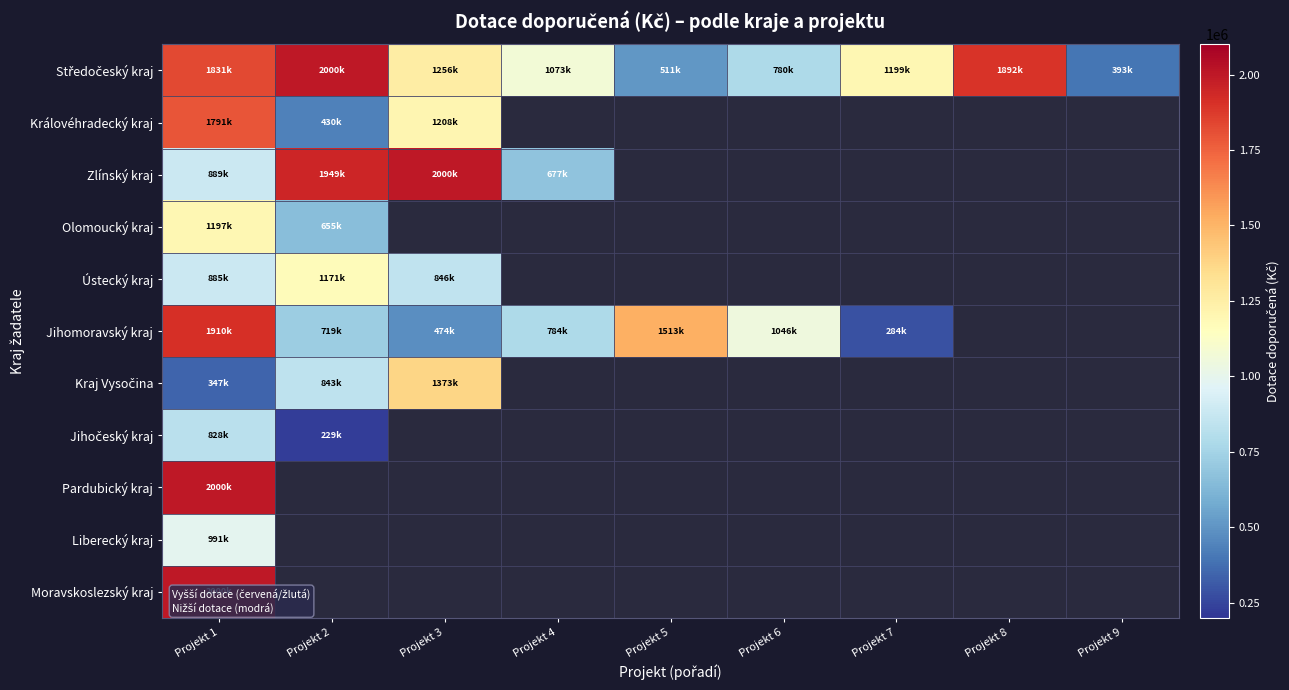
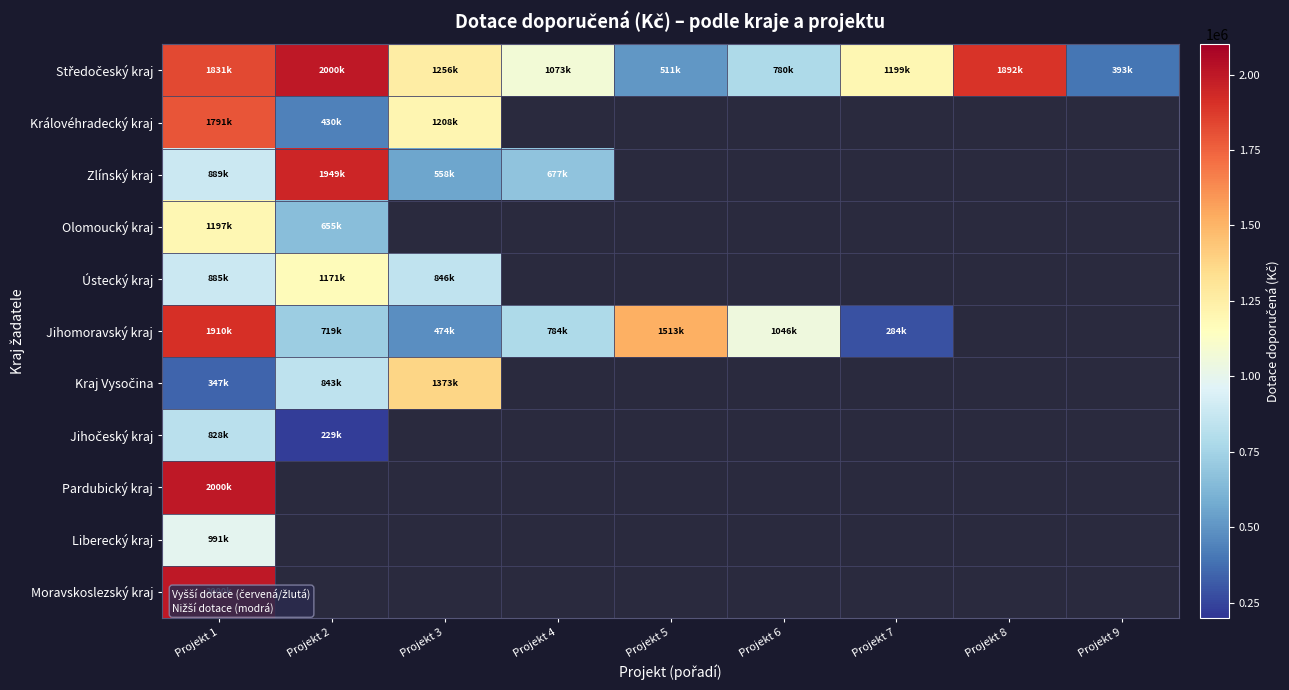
Zlínský kraj, Projekt 3: 2000k -> 558k
